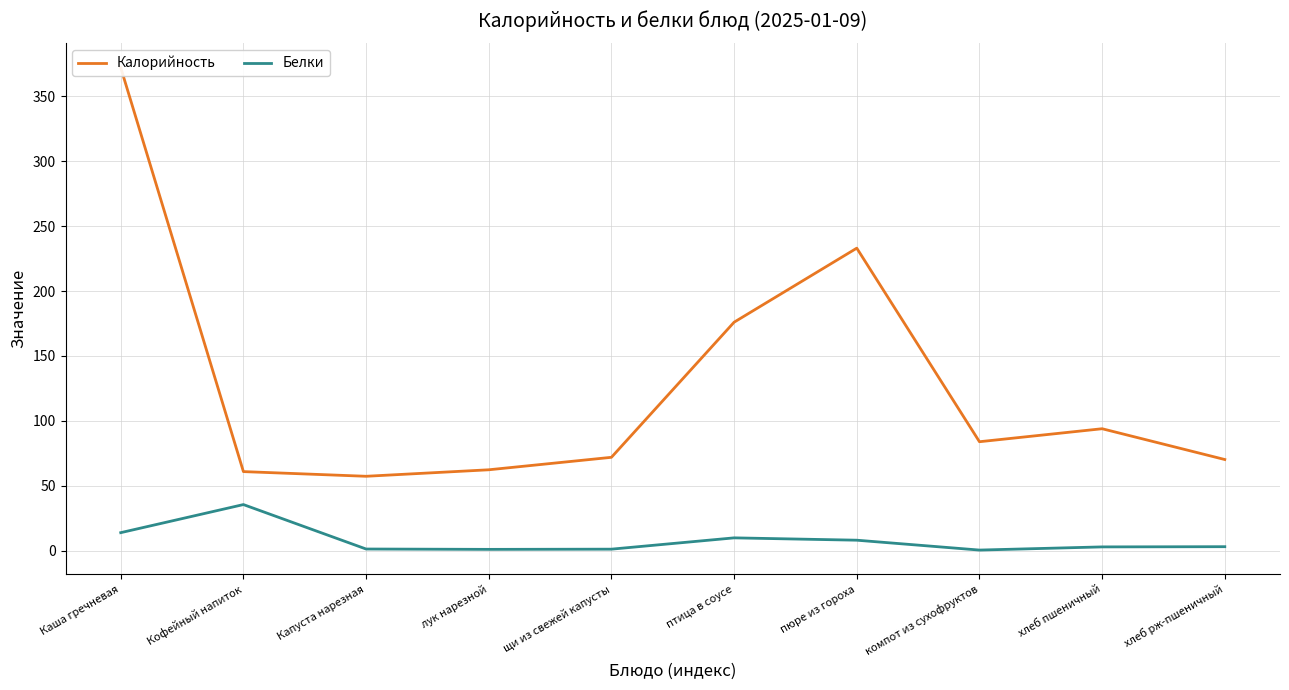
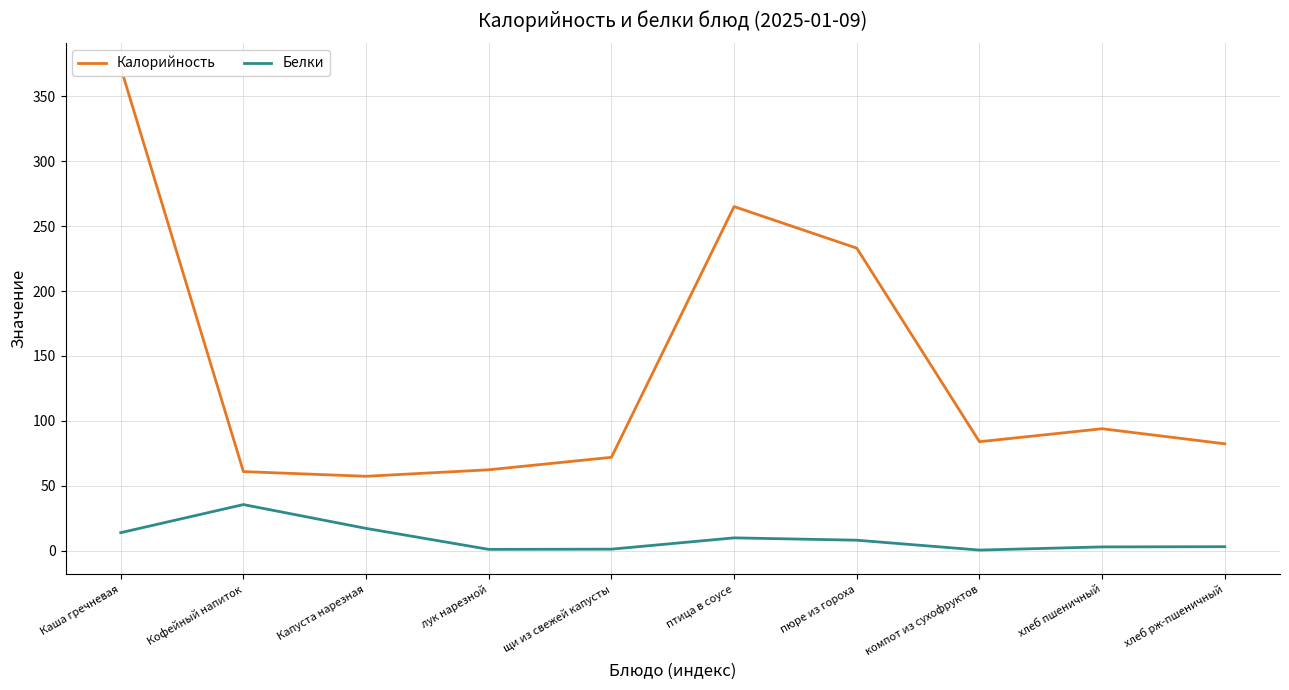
Белки, Капуста нарезная: 1 -> 17
Калорийность, птица в соусе: 176 -> 265
Калорийность, хлеб рж-пшеничный: 70 -> 82
